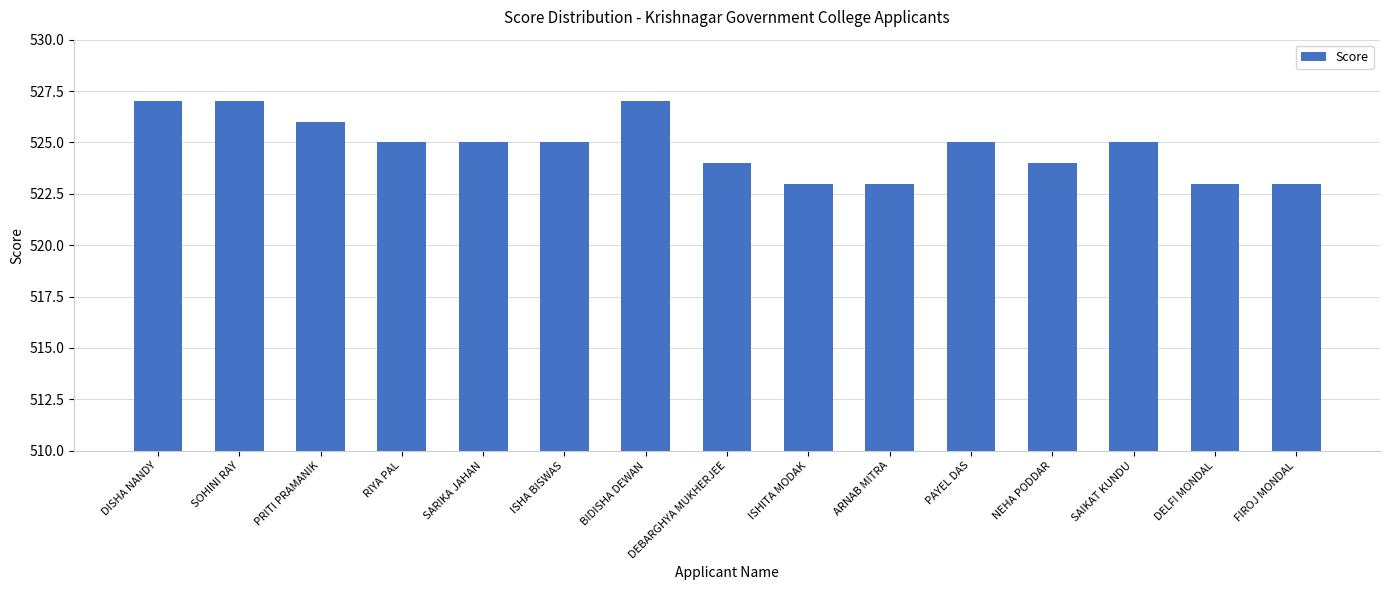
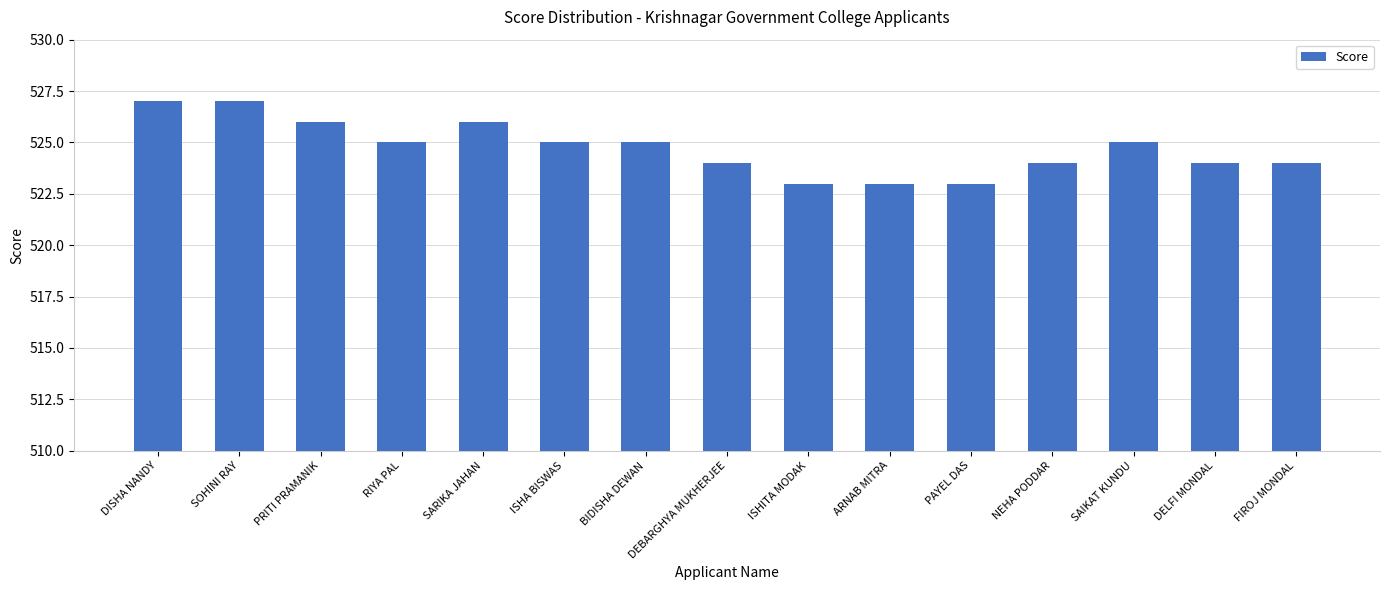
SARIKA JAHAN: 525 -> 526
BIDISHA DEWAN: 527 -> 525
PAYEL DAS: 525 -> 523
DELFI MONDAL: 523 -> 524
FIROJ MONDAL: 523 -> 524
